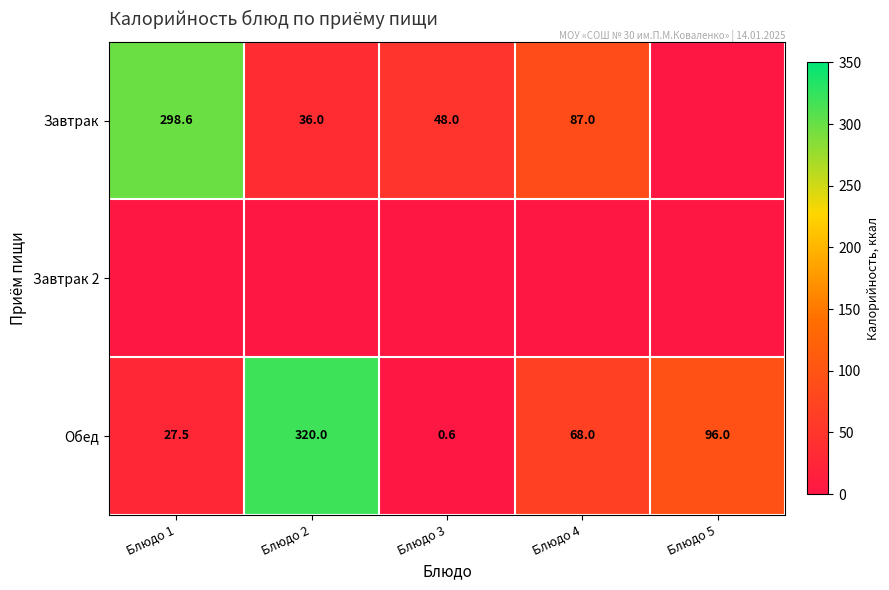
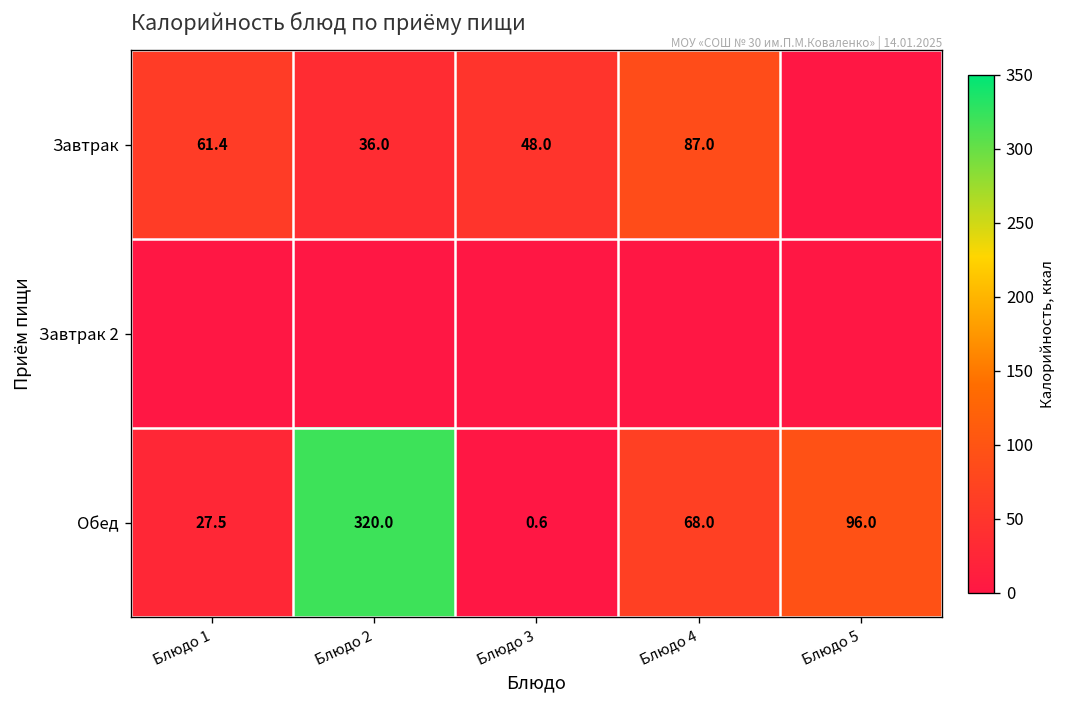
Завтрак, Блюдо 1: 298.6 -> 61.4
